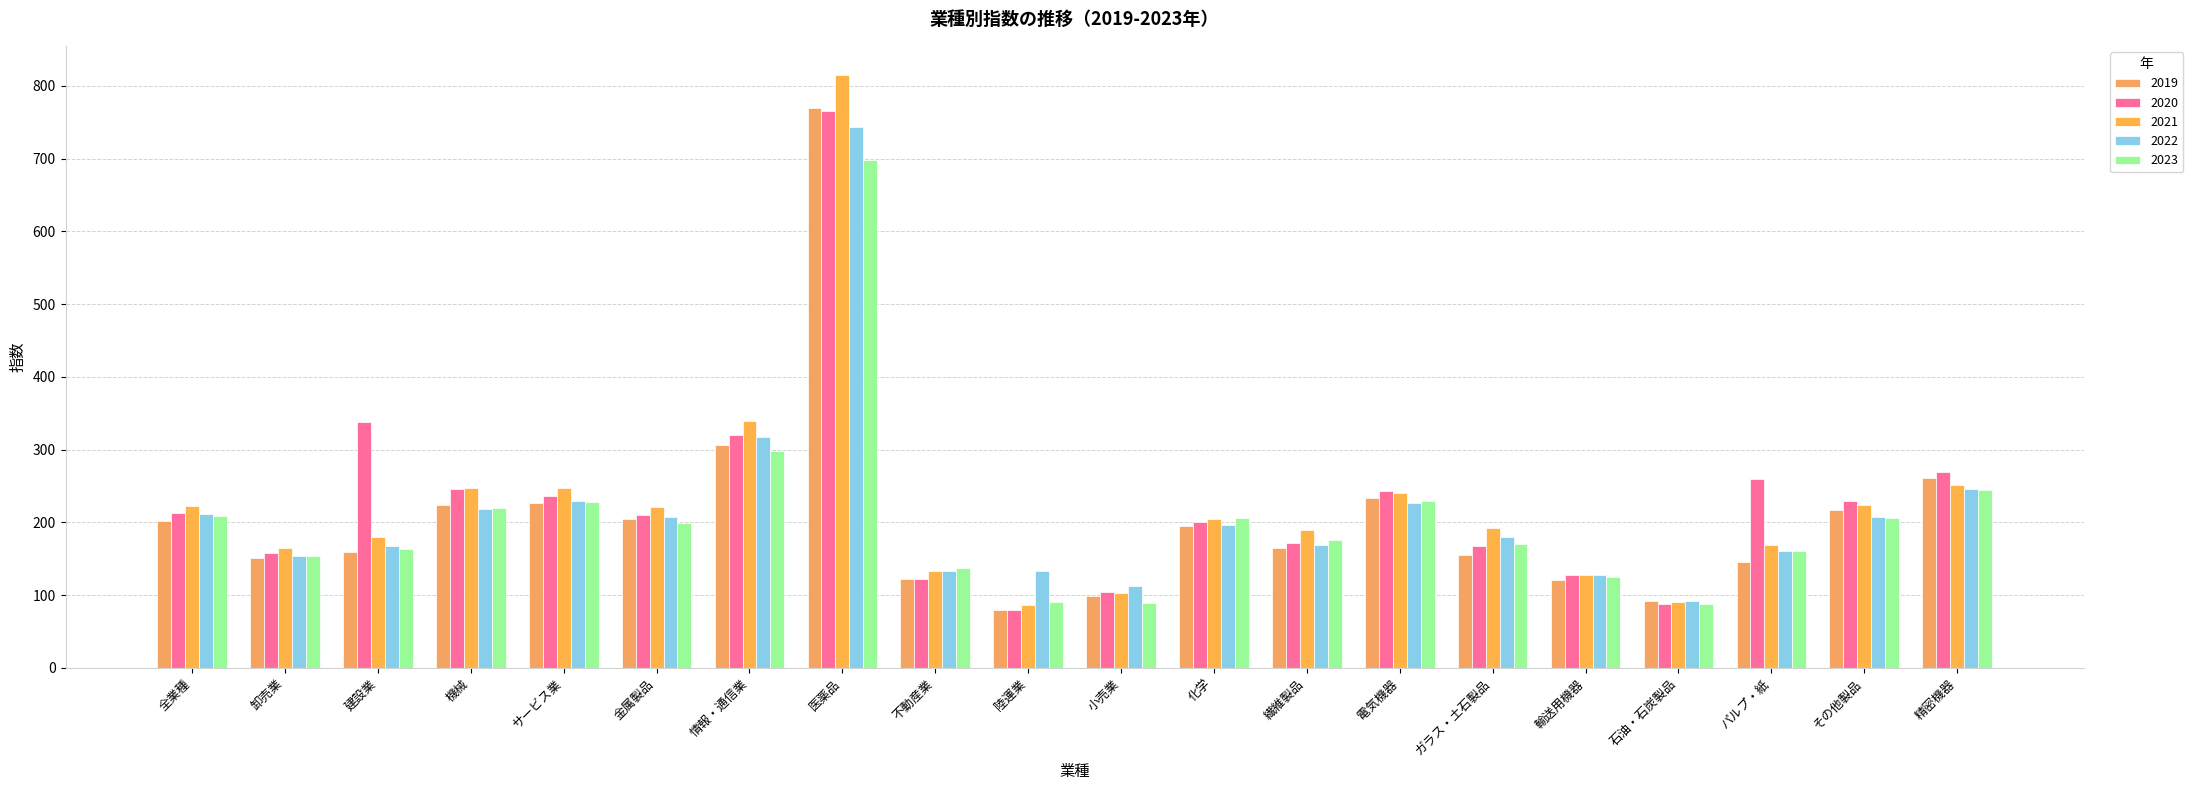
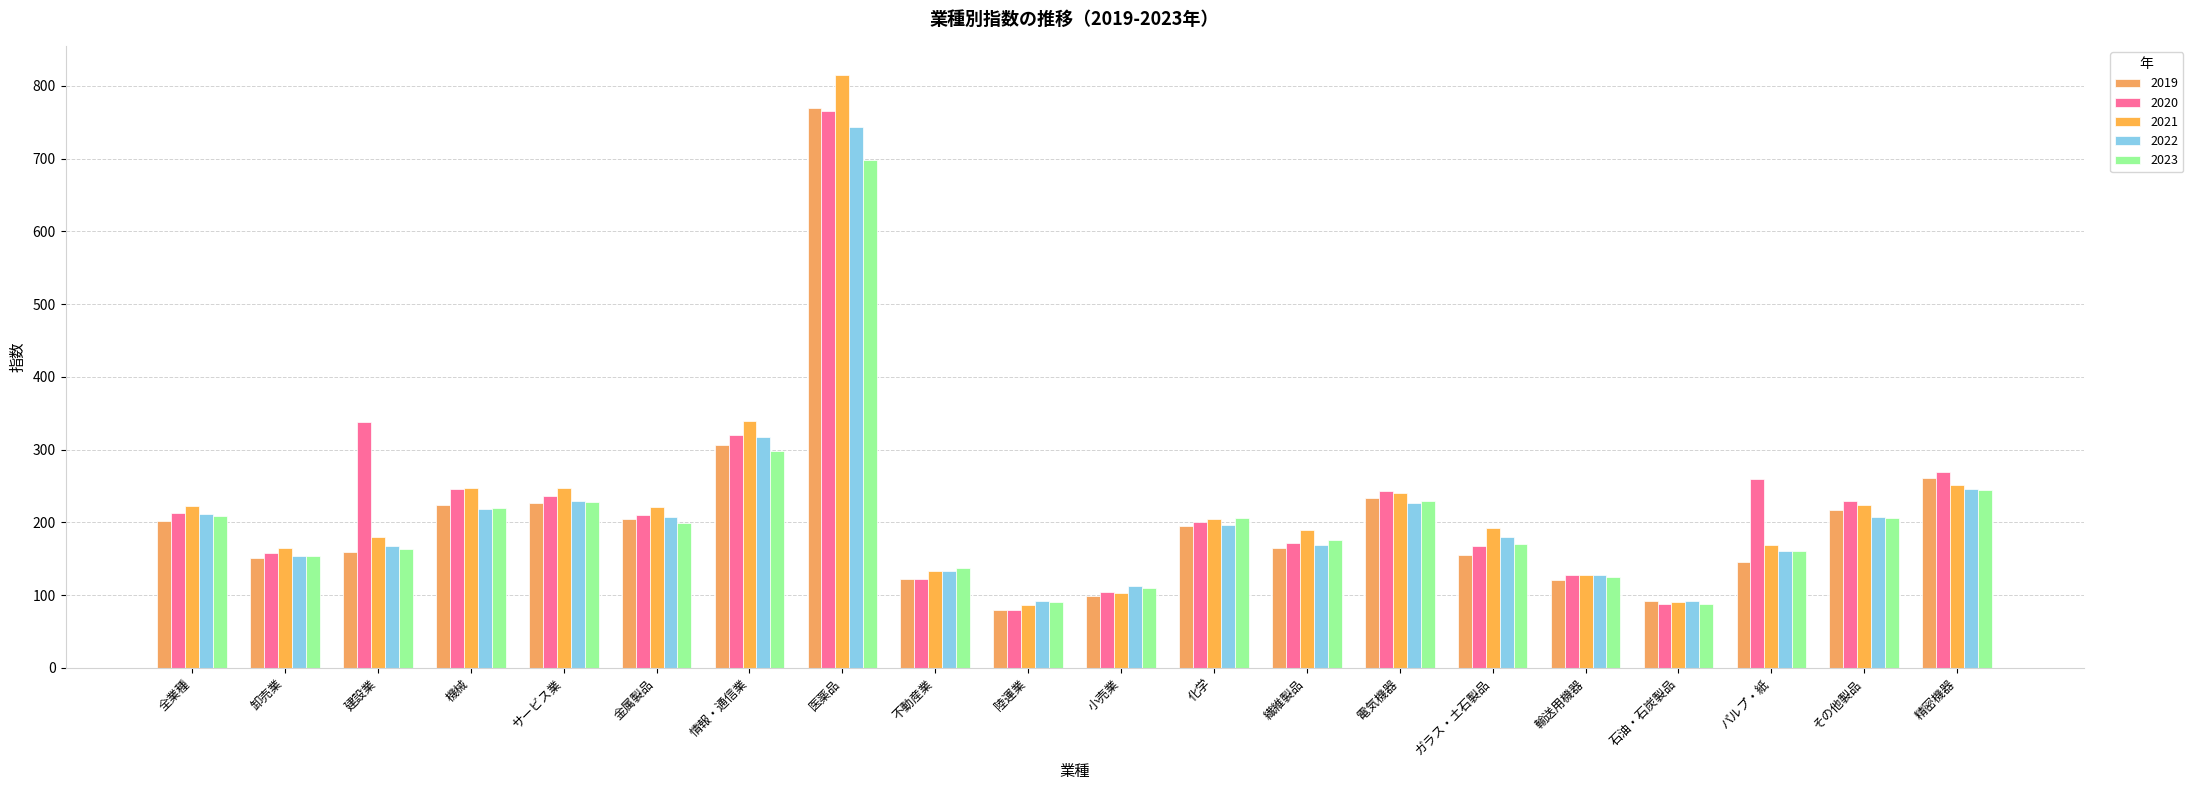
2022, 陸運業: 130 -> 90
2023, 小売業: 90 -> 110
